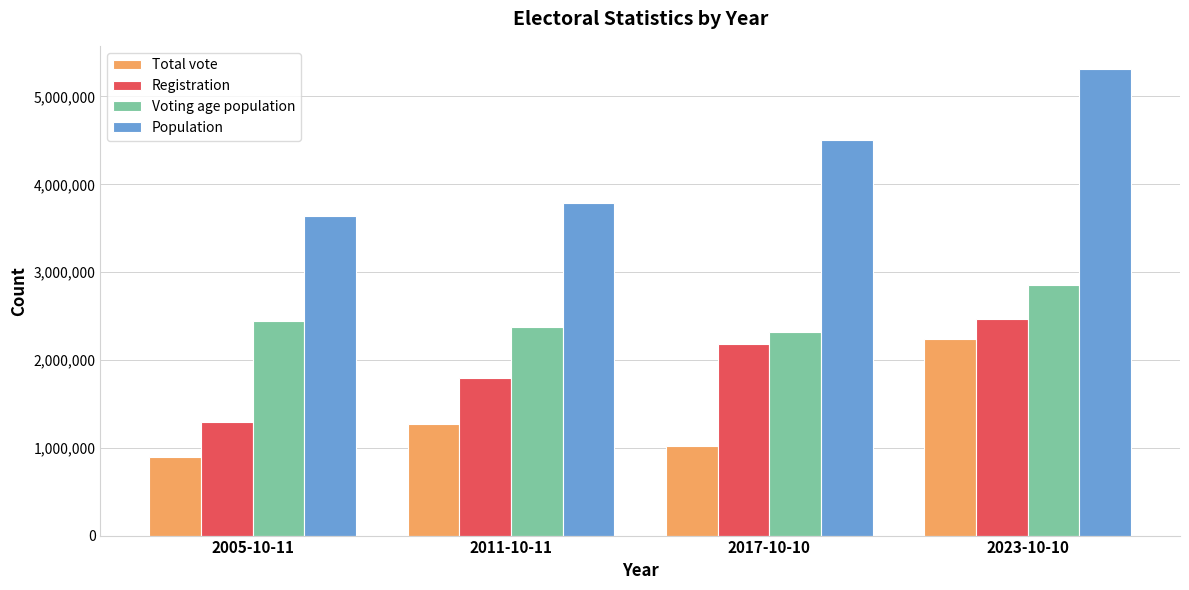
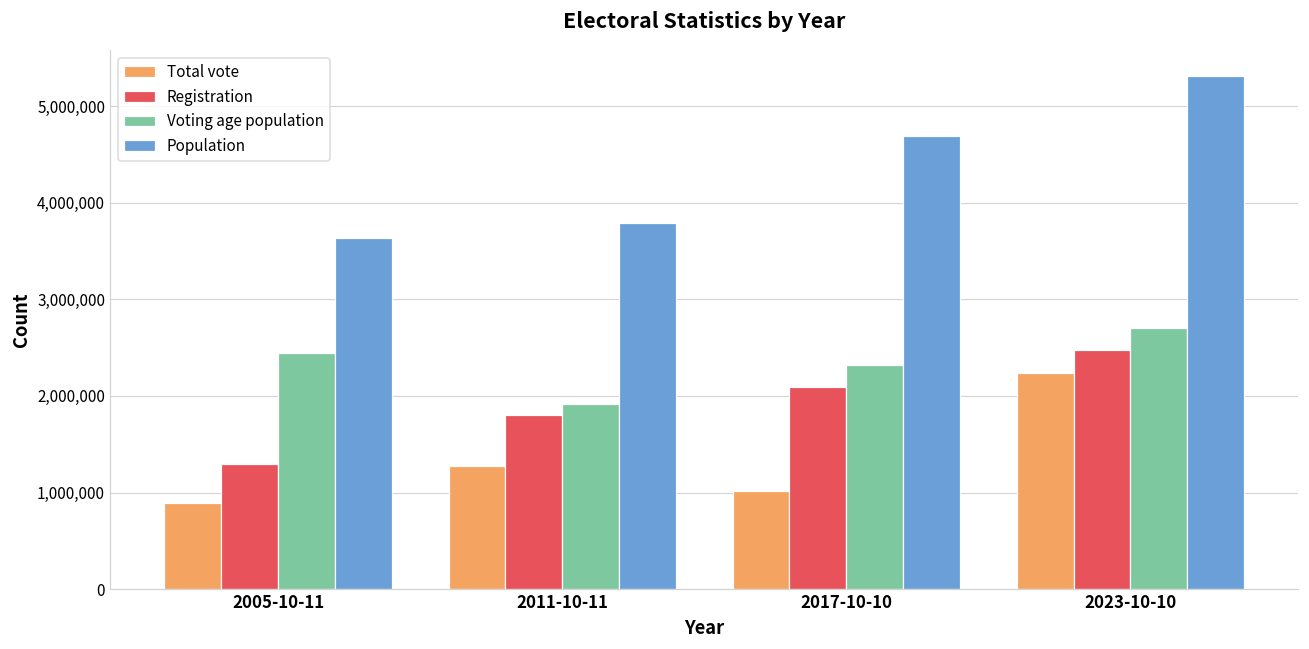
Voting age population, 2011-10-11: 2,400,000 -> 1,900,000
Registration, 2017-10-10: 2,200,000 -> 2,100,000
Population, 2017-10-10: 4,500,000 -> 4,700,000
Voting age population, 2023-10-10: 2,900,000 -> 2,700,000
